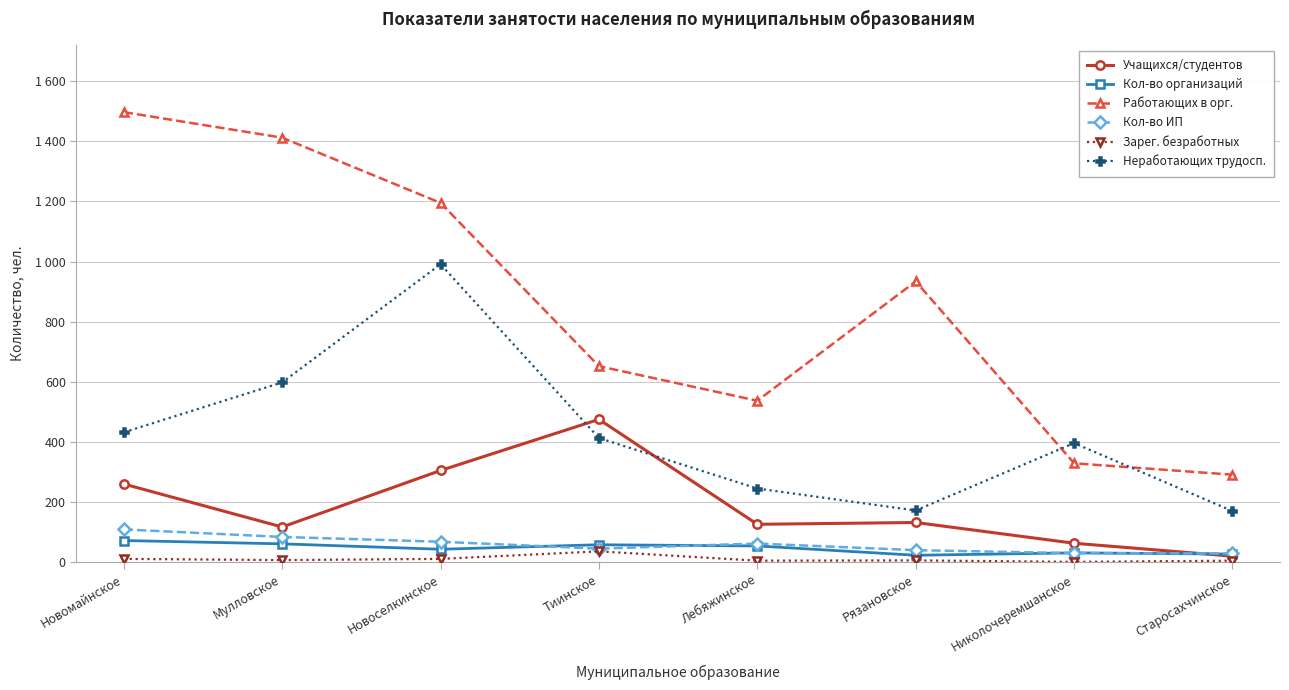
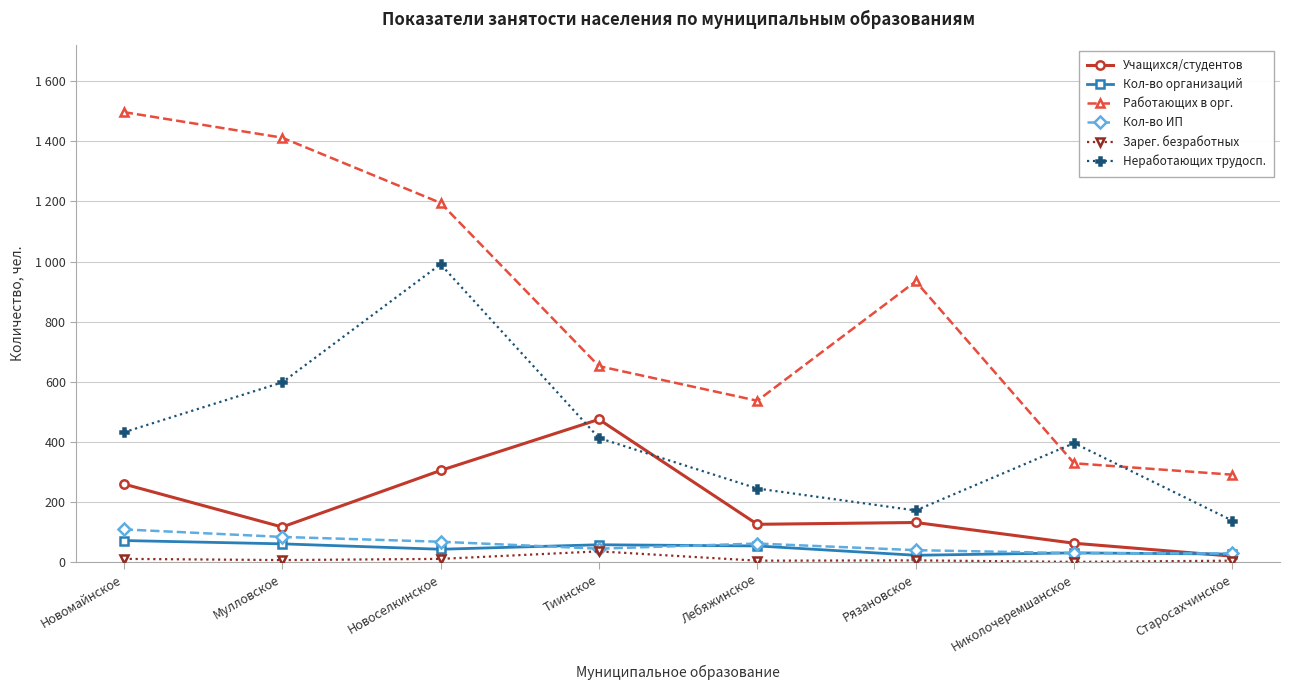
Неработающих трудосп., Старосахчинское: 170 -> 140
